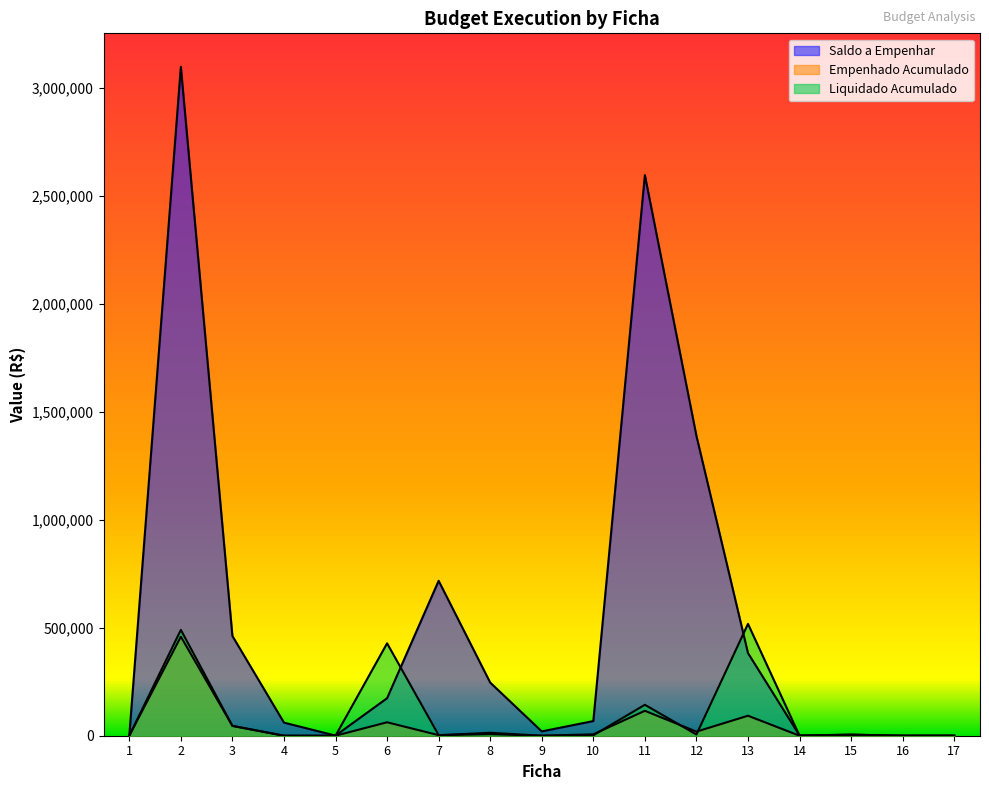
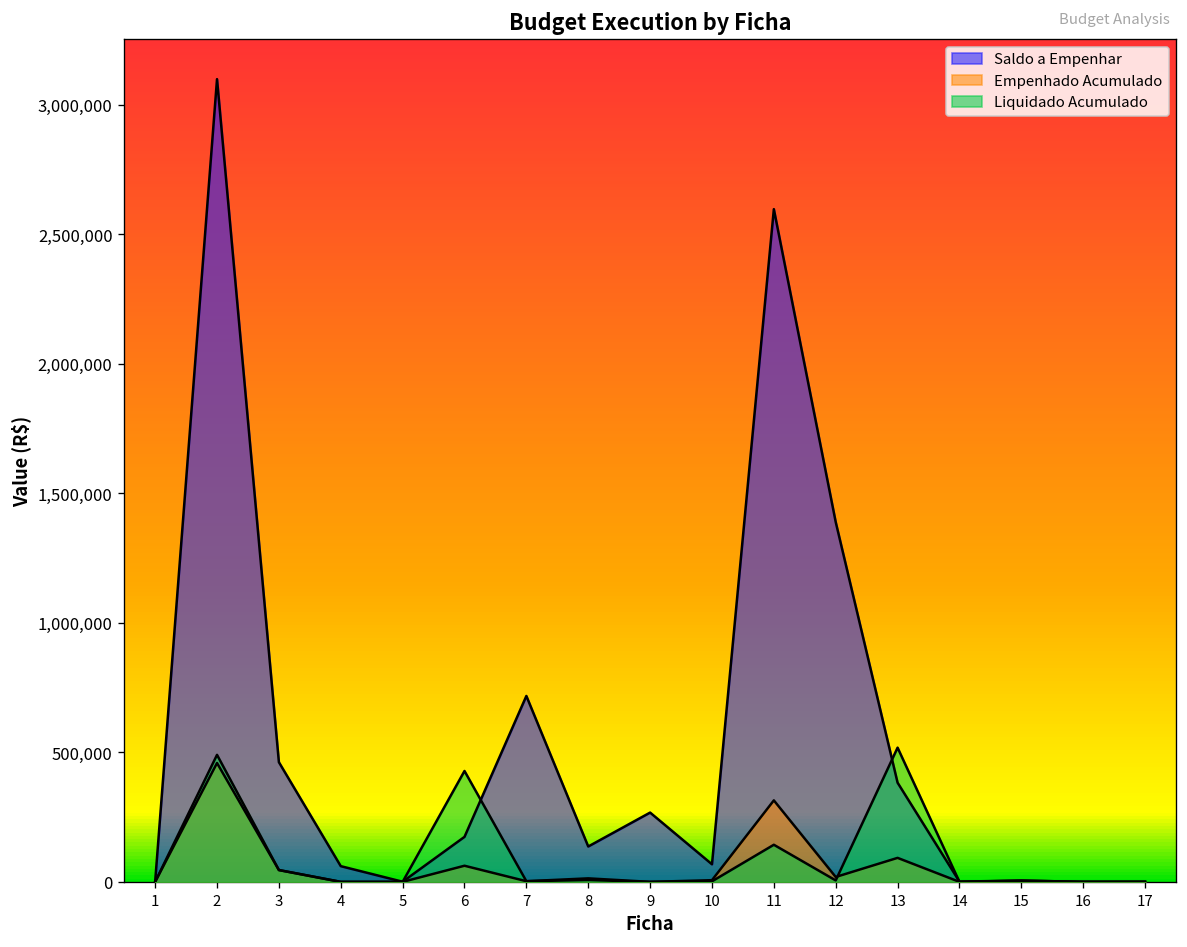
Saldo a Empenhar, 8: 250,000 -> 140,000
Saldo a Empenhar, 9: 20,000 -> 270,000
Empenhado Acumulado, 11: 120,000 -> 310,000
